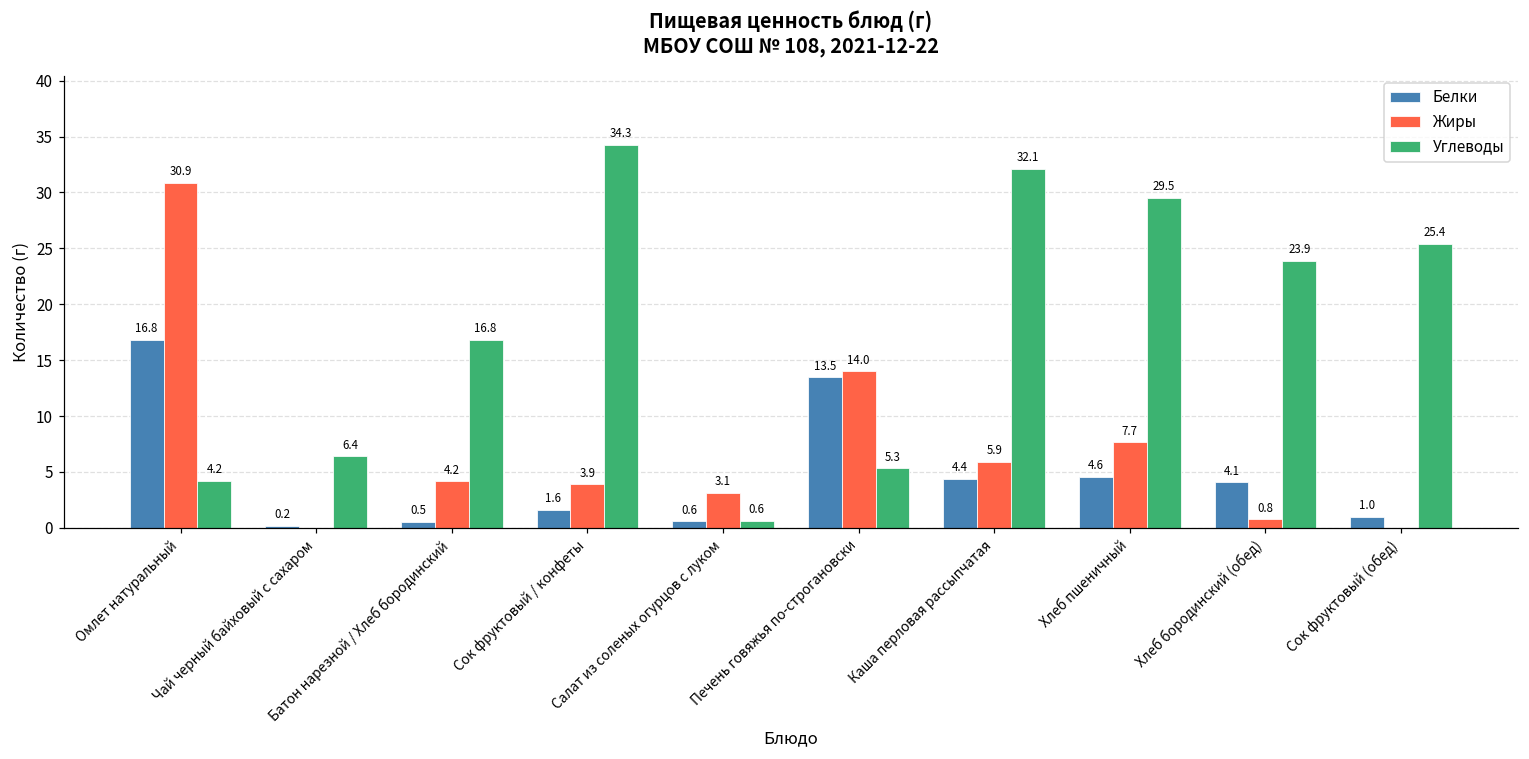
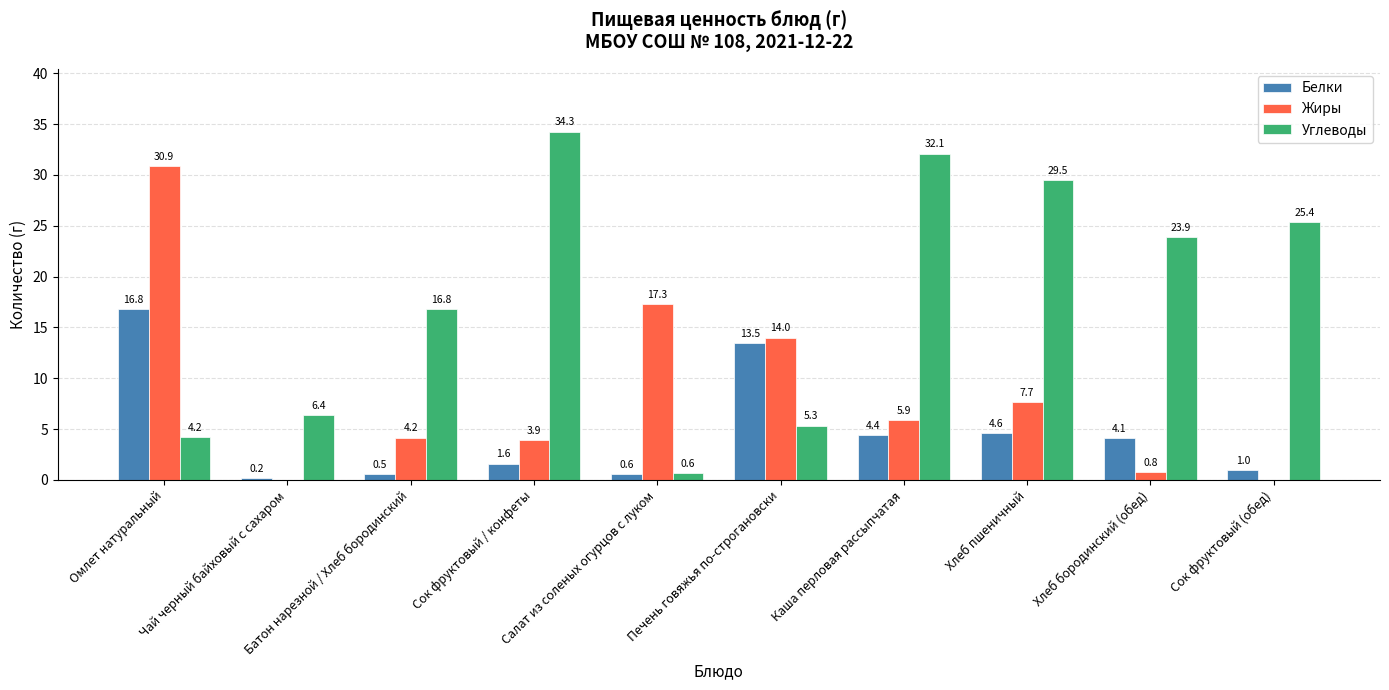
Жиры, Салат из соленых огурцов с луком: 3.1 -> 17.3
